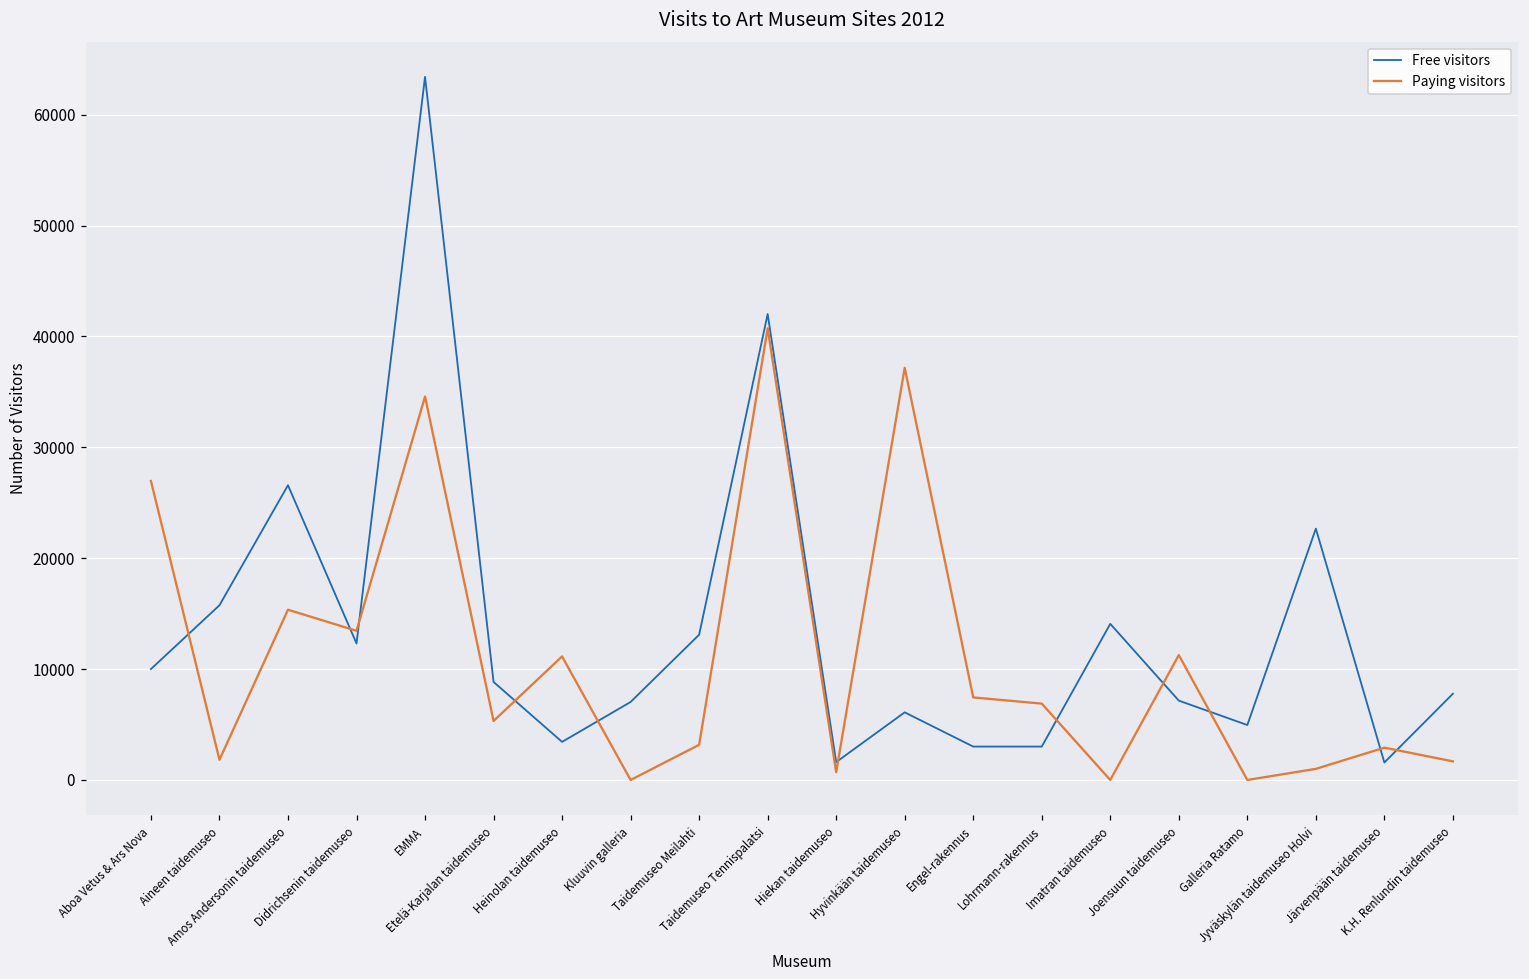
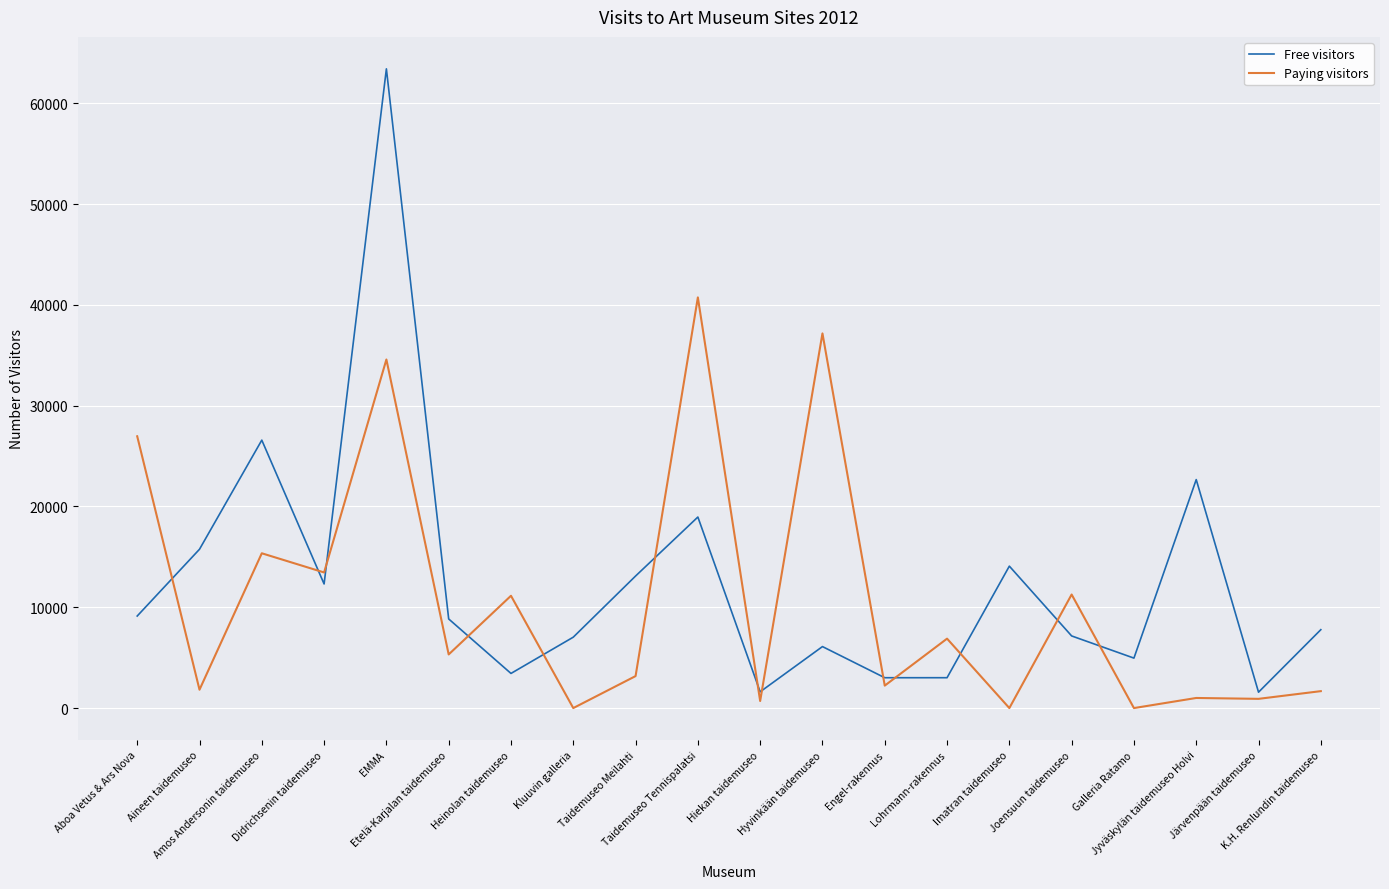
Free visitors, Aboa Vetus & Ars Nova: 10000 -> 9100
Free visitors, Taidemuseo Tennispalatsi: 42000 -> 19000
Paying visitors, Engel-rakennus: 7400 -> 2200
Paying visitors, Järvenpään taidemuseo: 2900 -> 900
